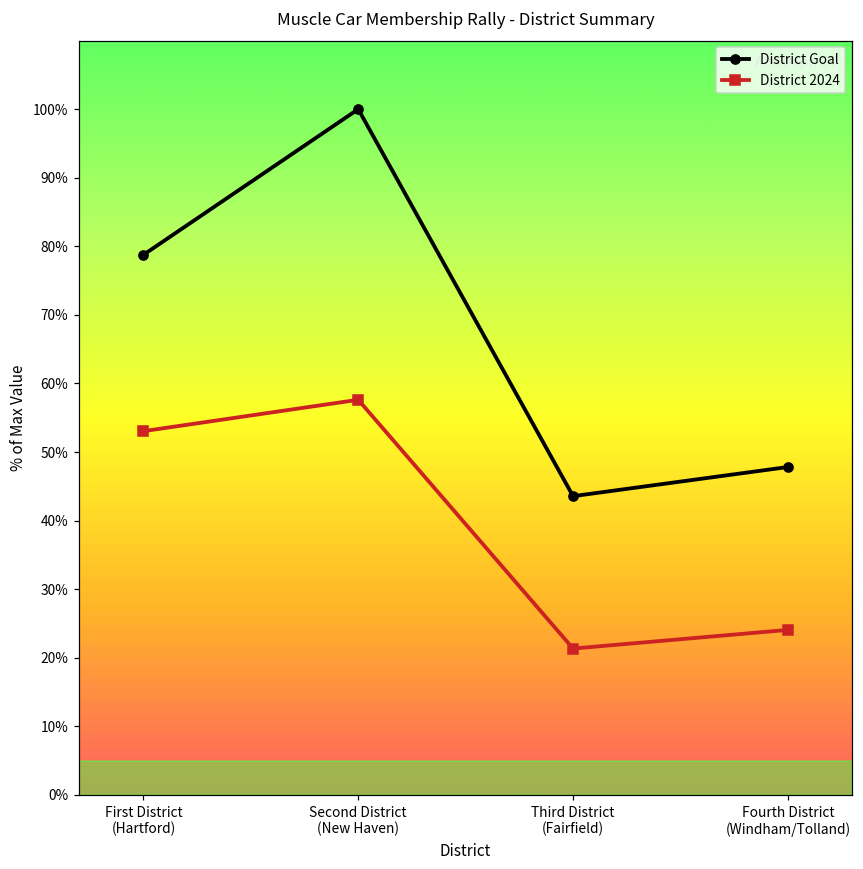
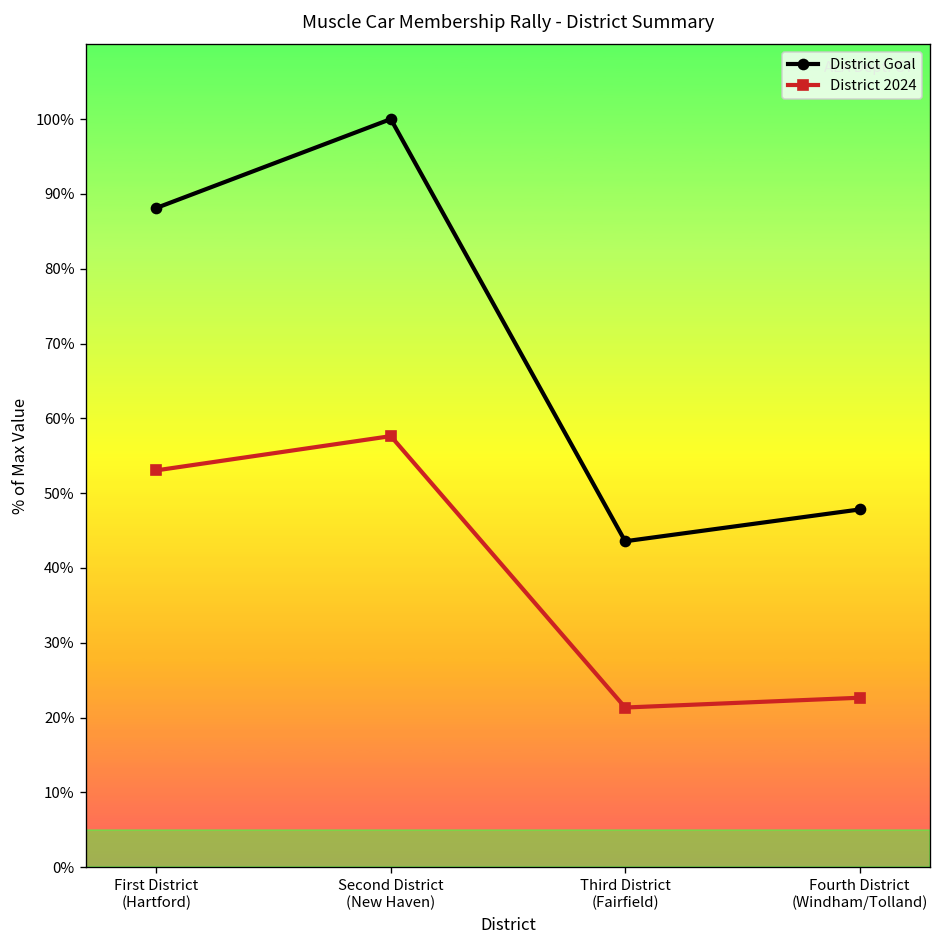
District Goal, First District (Hartford): 79% -> 88%
District 2024, Fourth District (Windham/Tolland): 24% -> 23%
